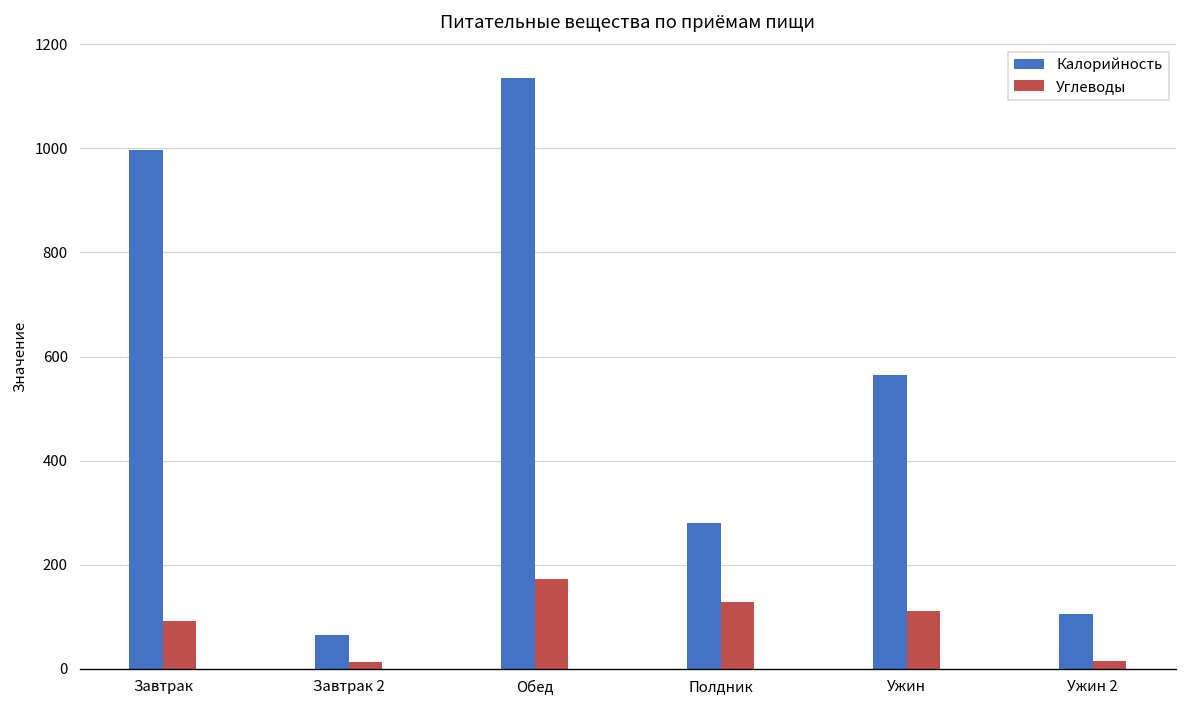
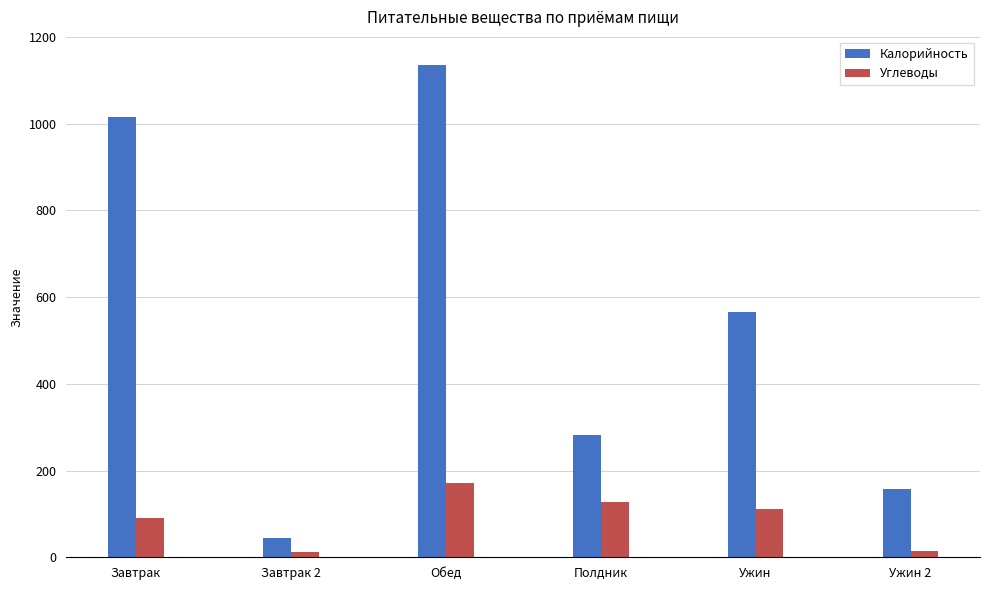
Калорийность, Завтрак: 1000 -> 1020
Калорийность, Завтрак 2: 70 -> 50
Калорийность, Ужин 2: 110 -> 160
